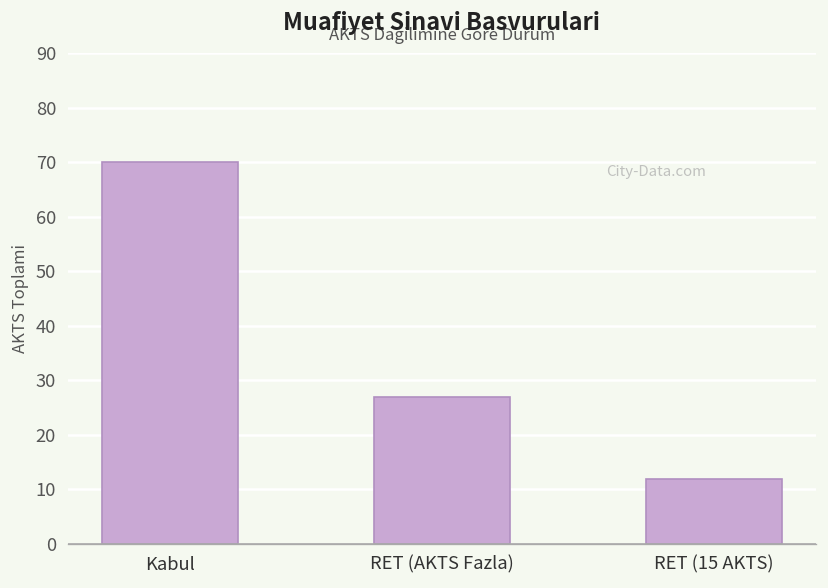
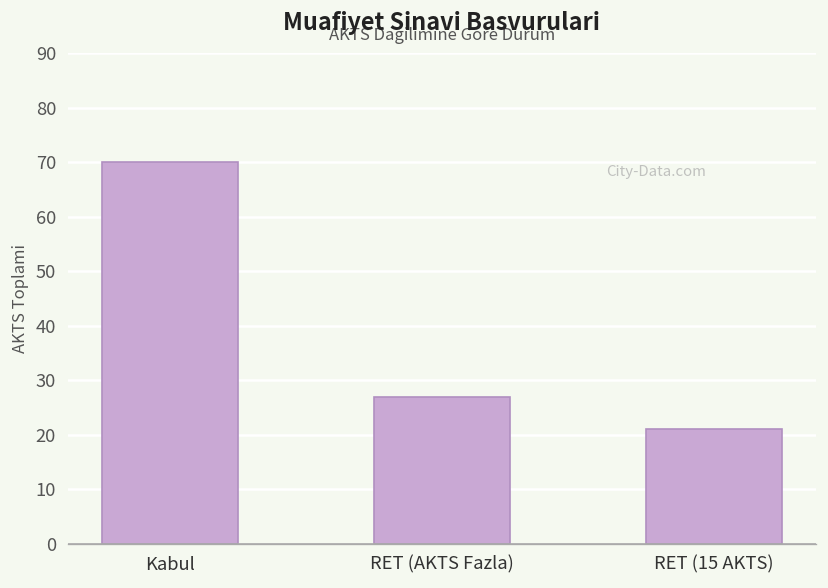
RET (15 AKTS): 12 -> 21
